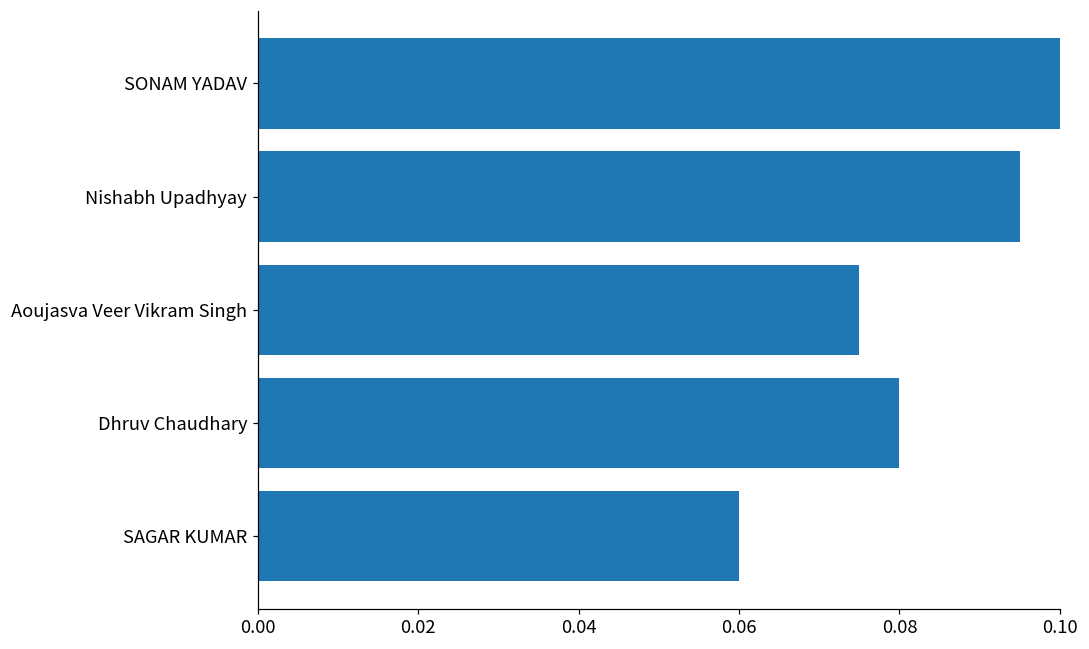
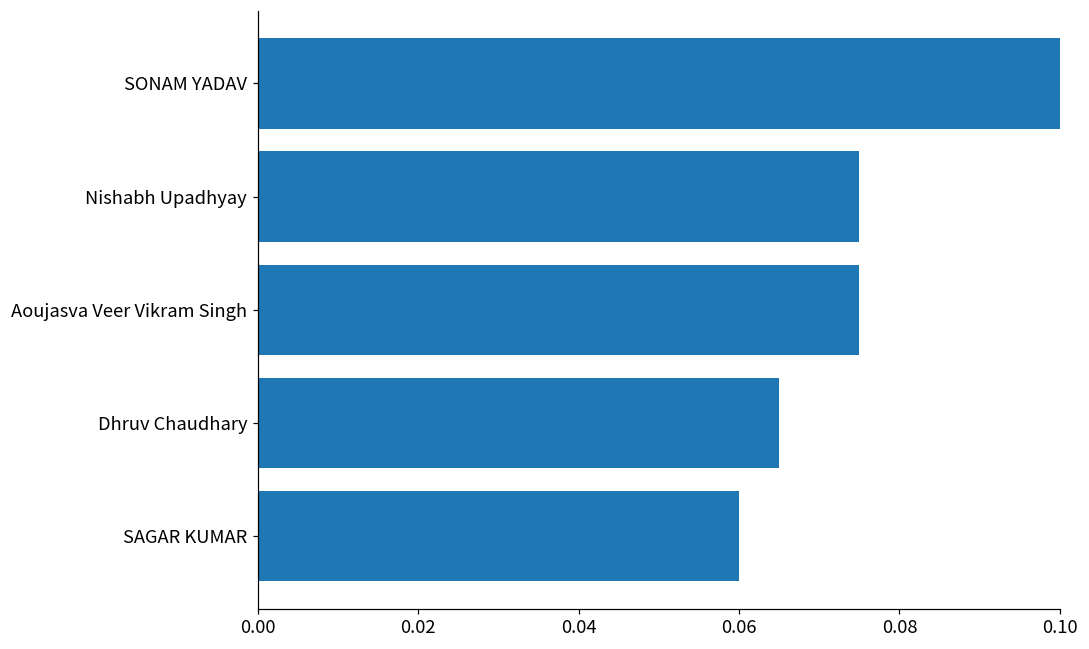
Nishabh Upadhyay: 0.095 -> 0.075
Dhruv Chaudhary: 0.080 -> 0.065
